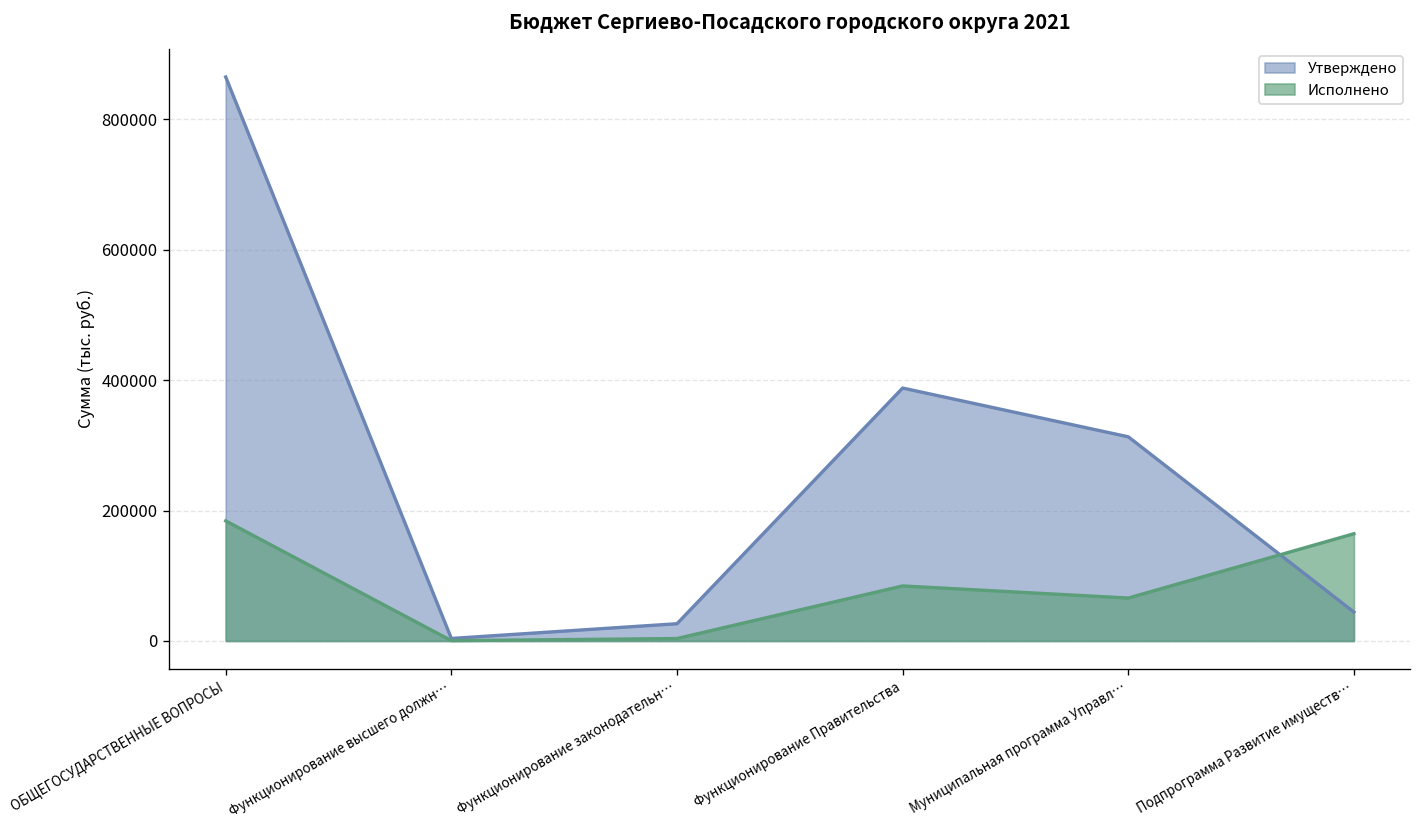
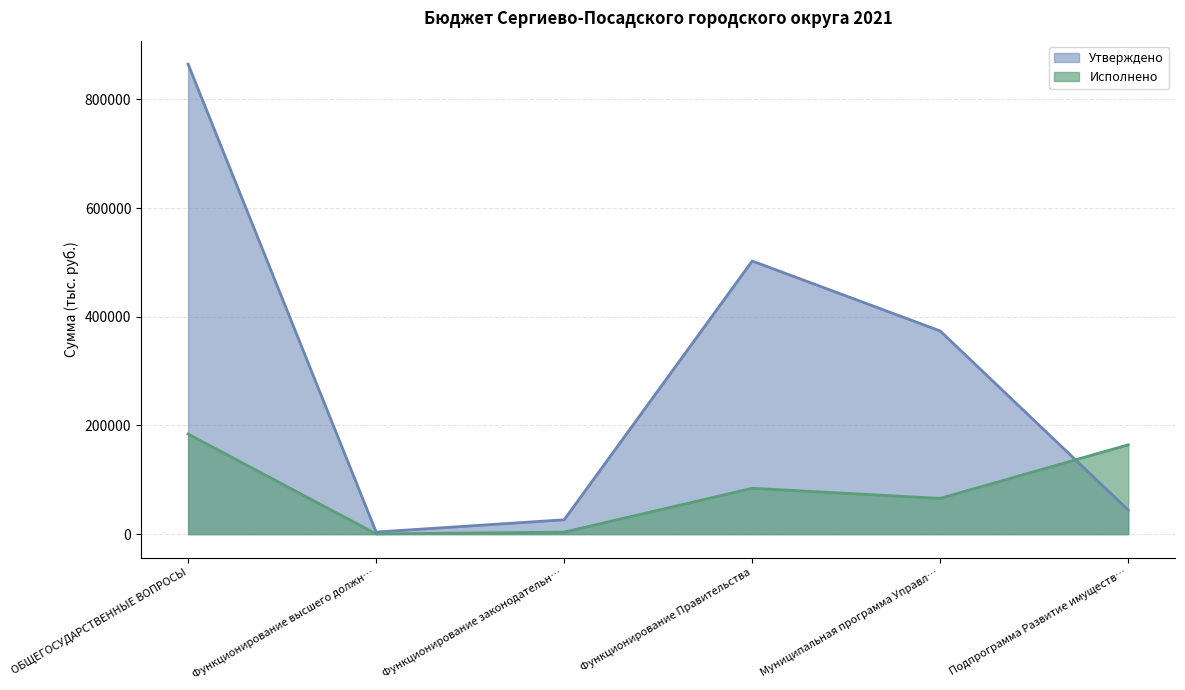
Утверждено, Функционирование Правительства: 390000 -> 500000
Утверждено, Муниципальная программа Управл…: 310000 -> 370000
